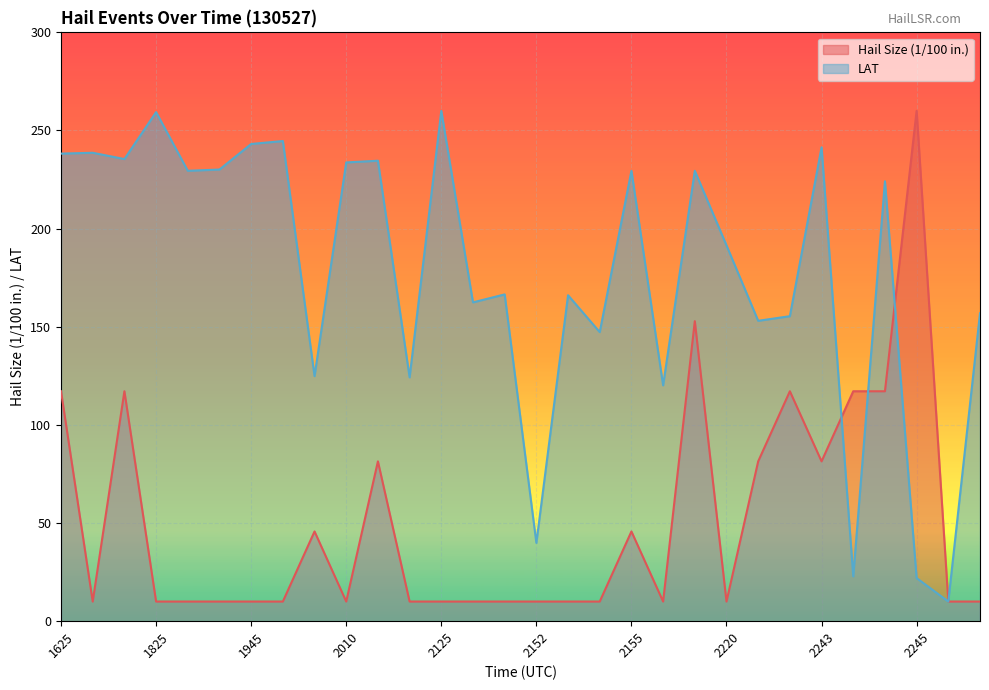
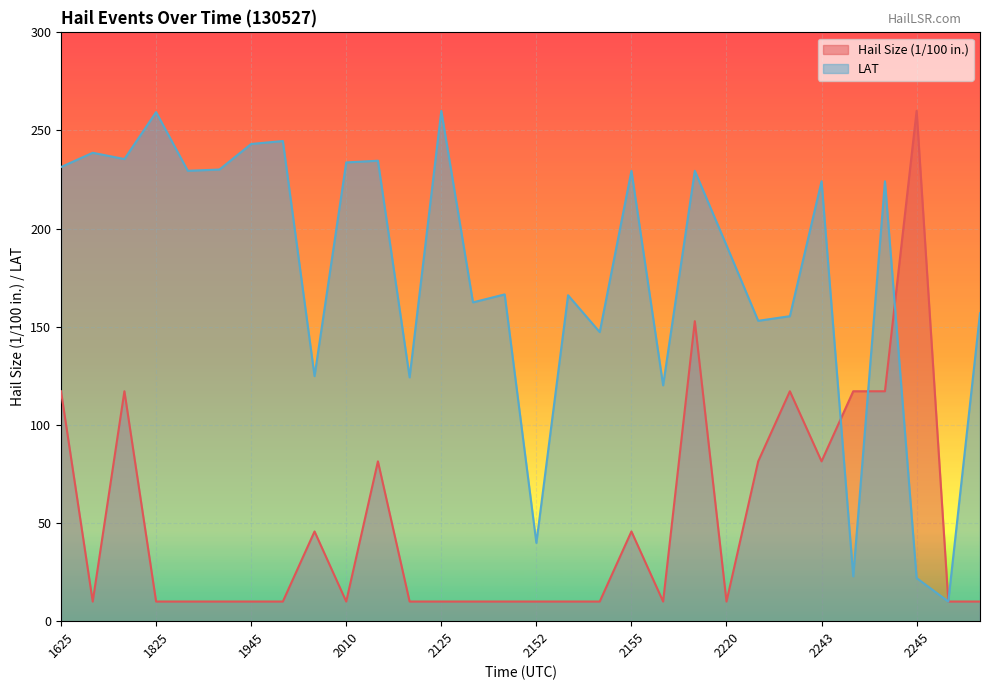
LAT, 1625: 238 -> 231
LAT, 2243: 241 -> 224
